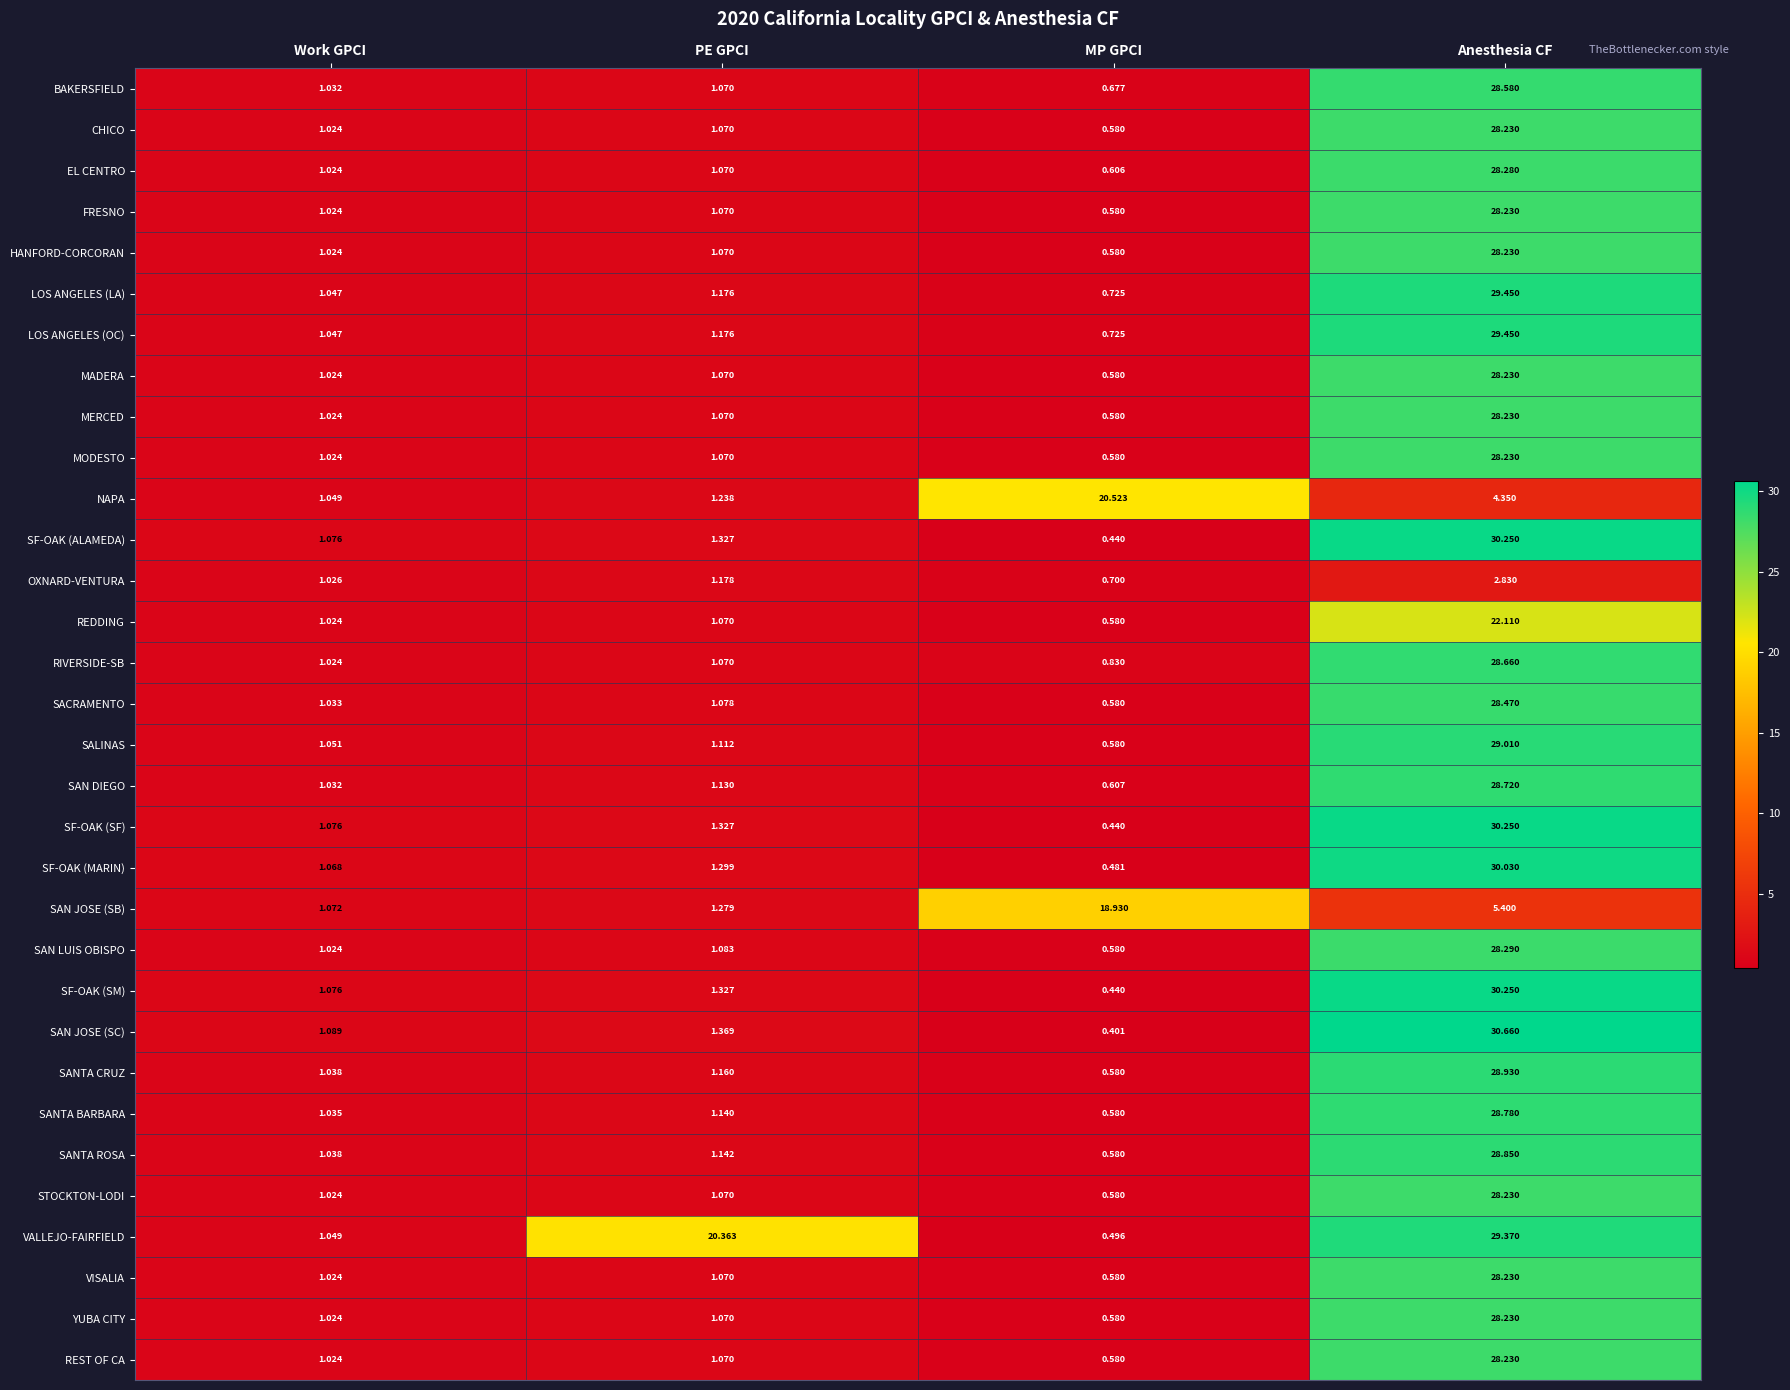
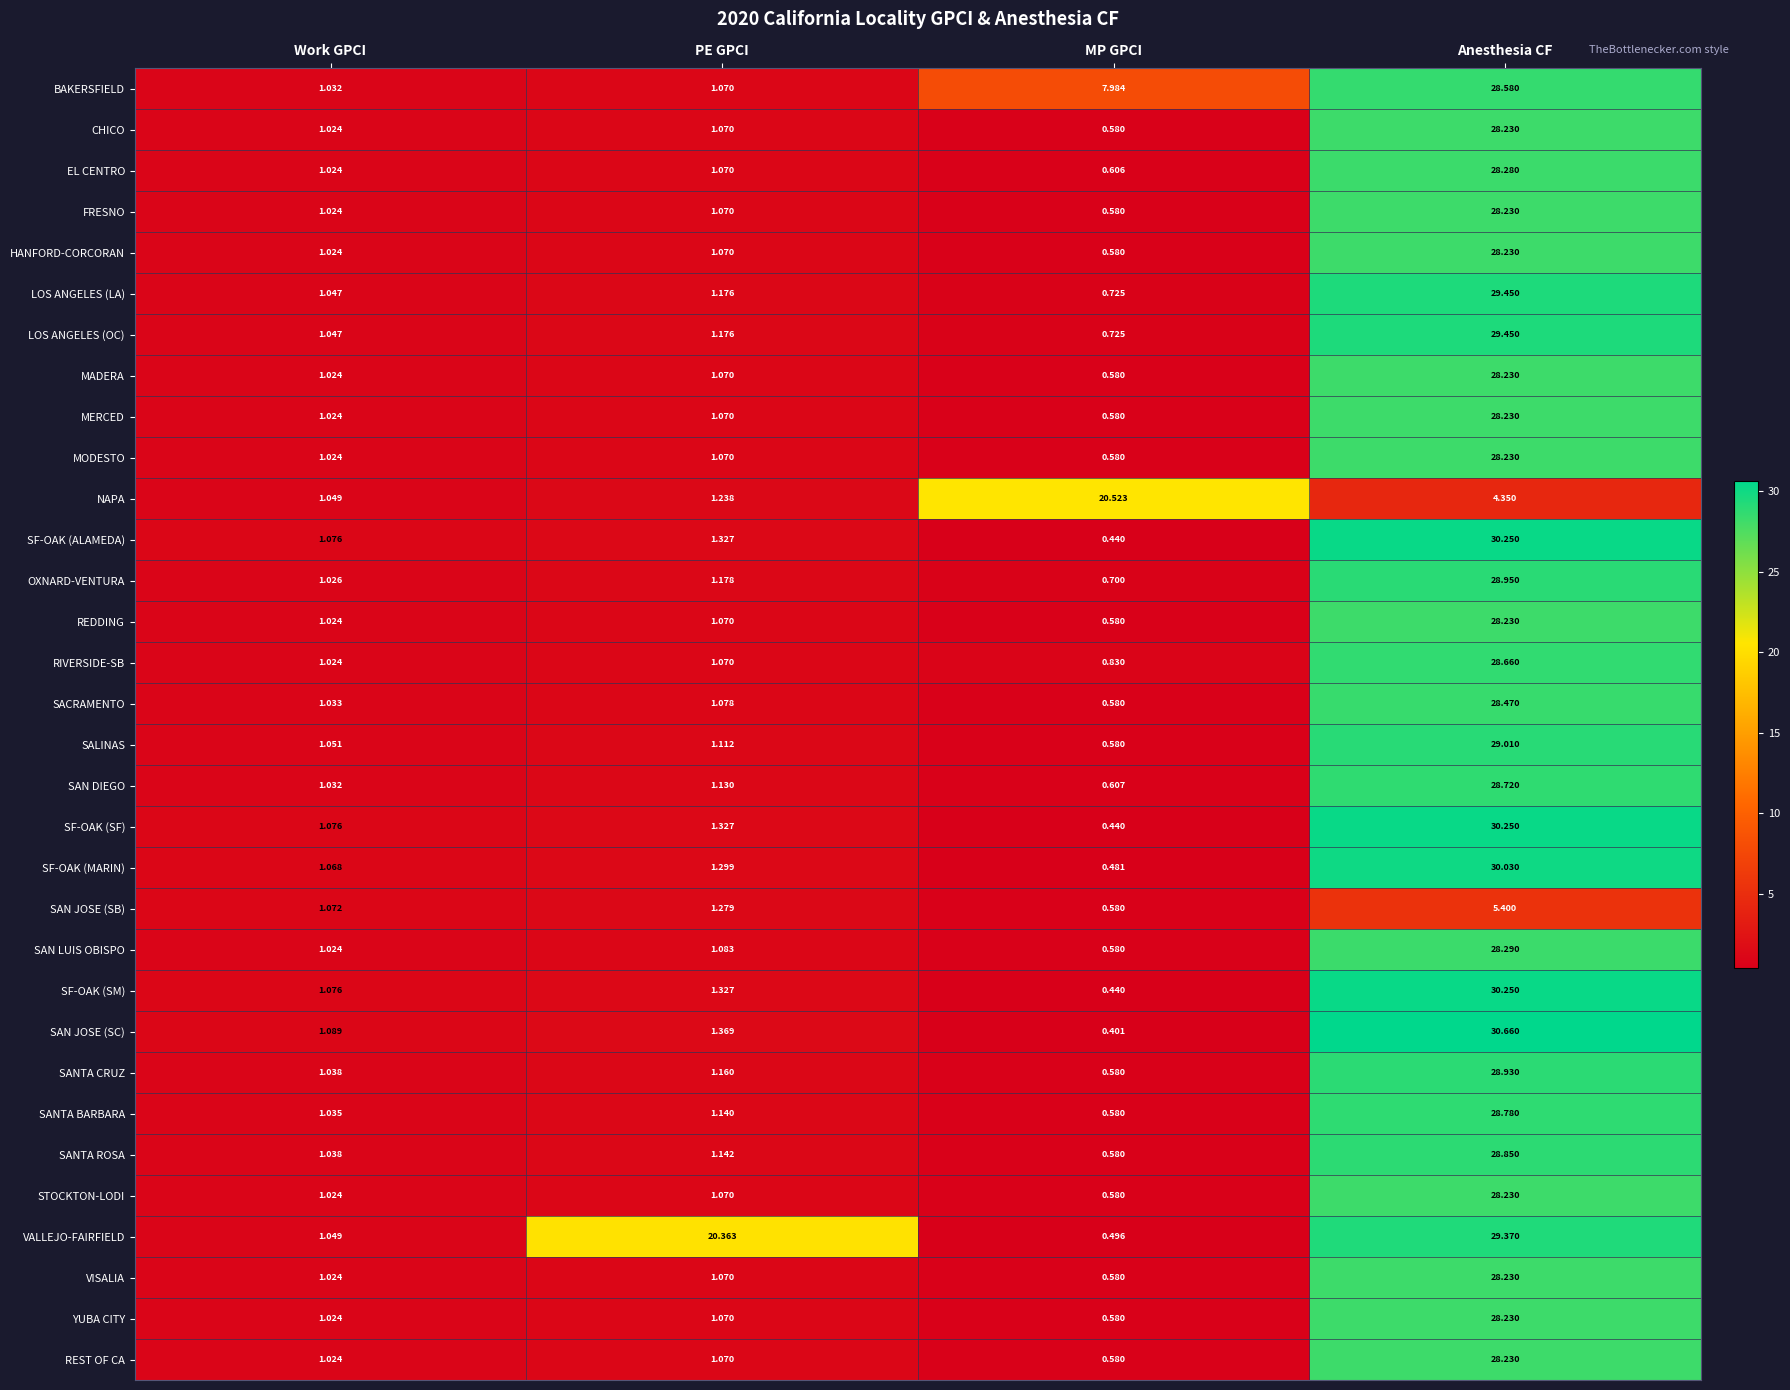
BAKERSFIELD, MP GPCI: 0.677 -> 7.984
OXNARD-VENTURA, Anesthesia CF: 2.830 -> 28.950
REDDING, Anesthesia CF: 22.110 -> 28.230
SAN JOSE (SB), MP GPCI: 18.930 -> 0.580
